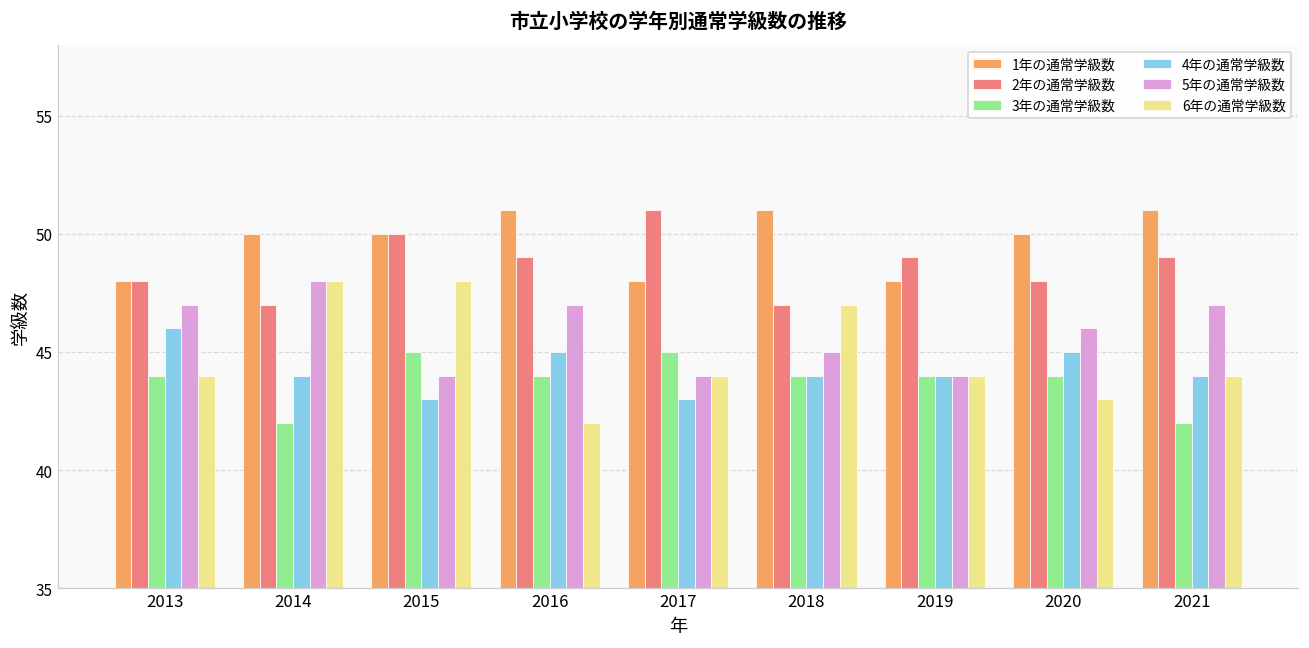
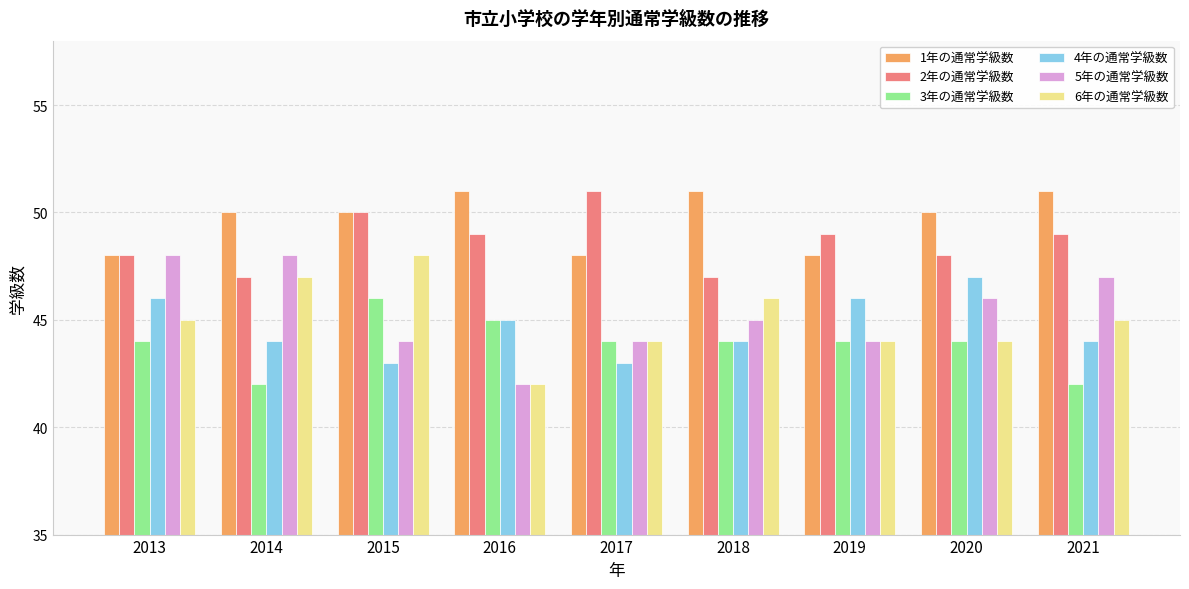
5年の通常学級数, 2013: 47 -> 48
6年の通常学級数, 2013: 44 -> 45
6年の通常学級数, 2014: 48 -> 47
3年の通常学級数, 2015: 45 -> 46
3年の通常学級数, 2016: 44 -> 45
5年の通常学級数, 2016: 47 -> 42
3年の通常学級数, 2017: 45 -> 44
6年の通常学級数, 2018: 47 -> 46
4年の通常学級数, 2019: 44 -> 46
4年の通常学級数, 2020: 45 -> 47
6年の通常学級数, 2020: 43 -> 44
6年の通常学級数, 2021: 44 -> 45
